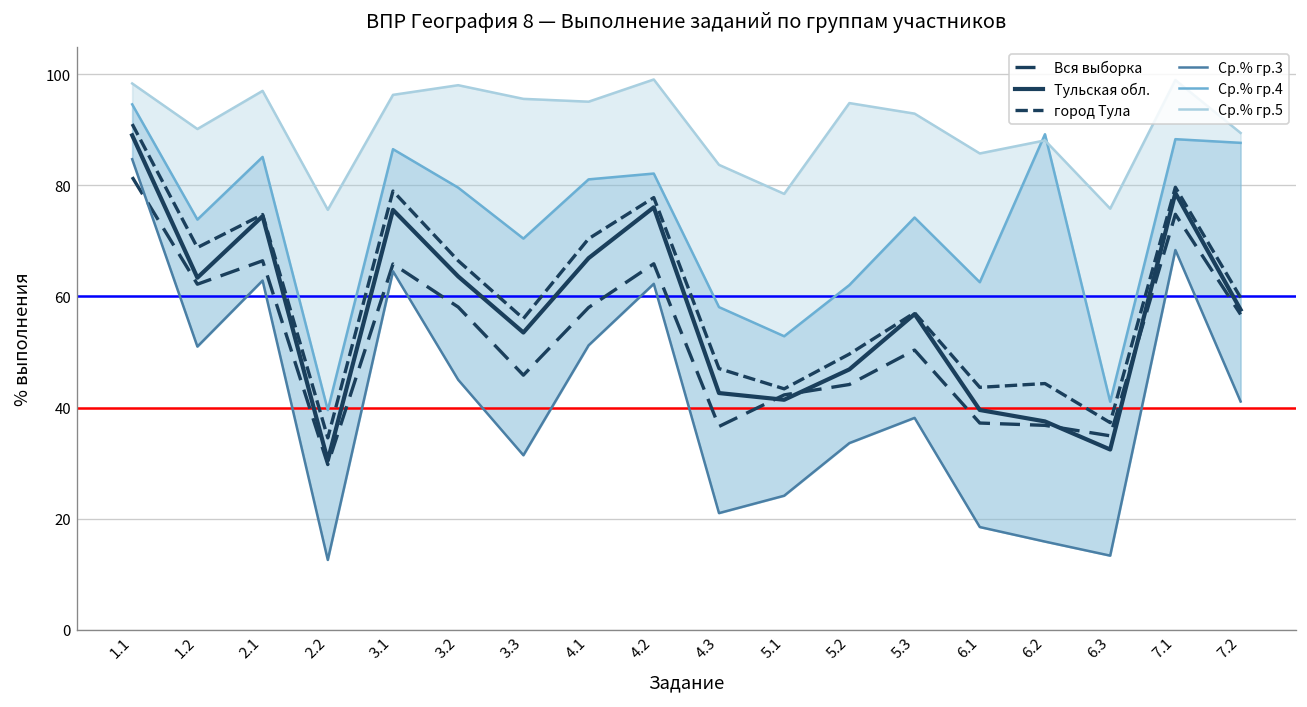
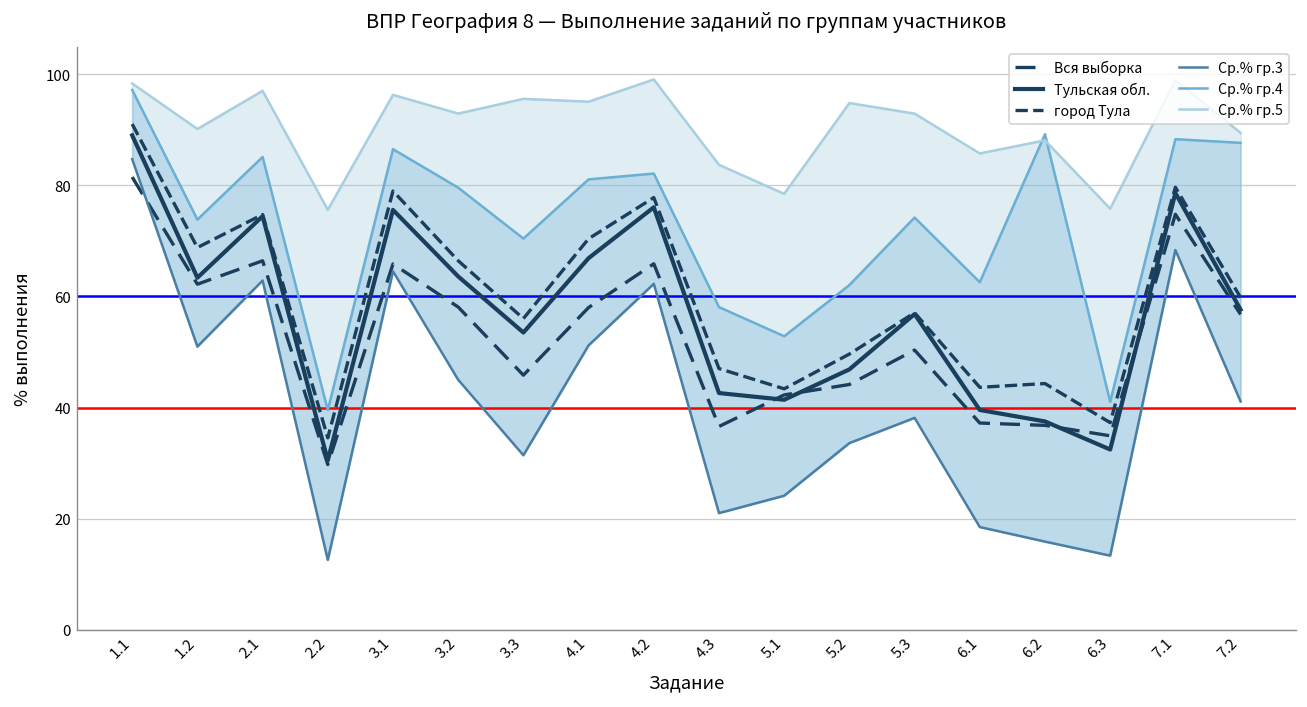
Ср.% гр.4, 1.1: 95 -> 97
Ср.% гр.5, 3.2: 98 -> 93
